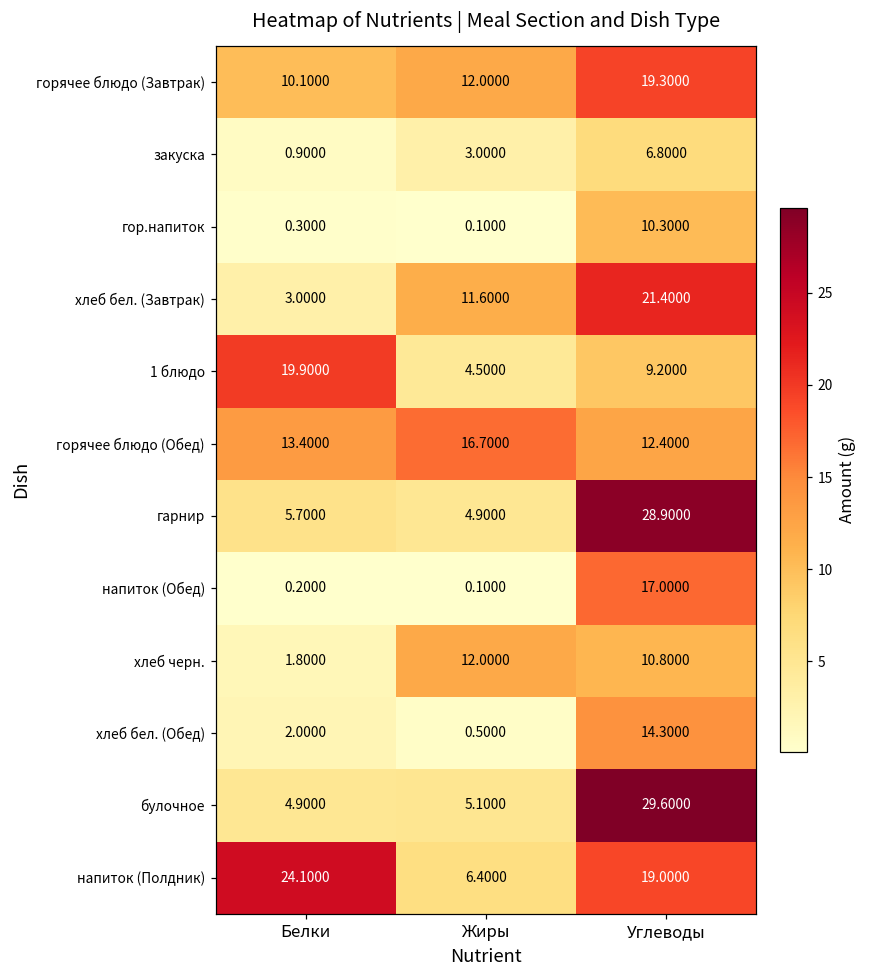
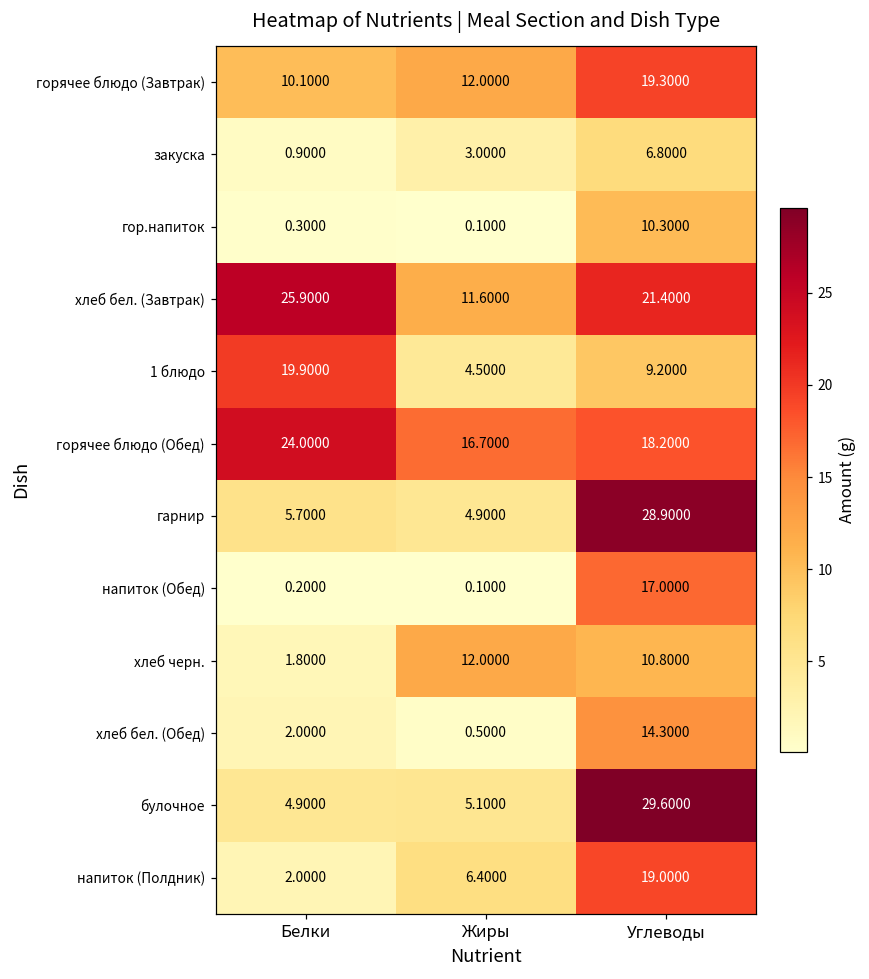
хлеб бел. (Завтрак), Белки: 3.0000 -> 25.9000
горячее блюдо (Обед), Белки: 13.4000 -> 24.0000
горячее блюдо (Обед), Углеводы: 12.4000 -> 18.2000
напиток (Полдник), Белки: 24.1000 -> 2.0000
